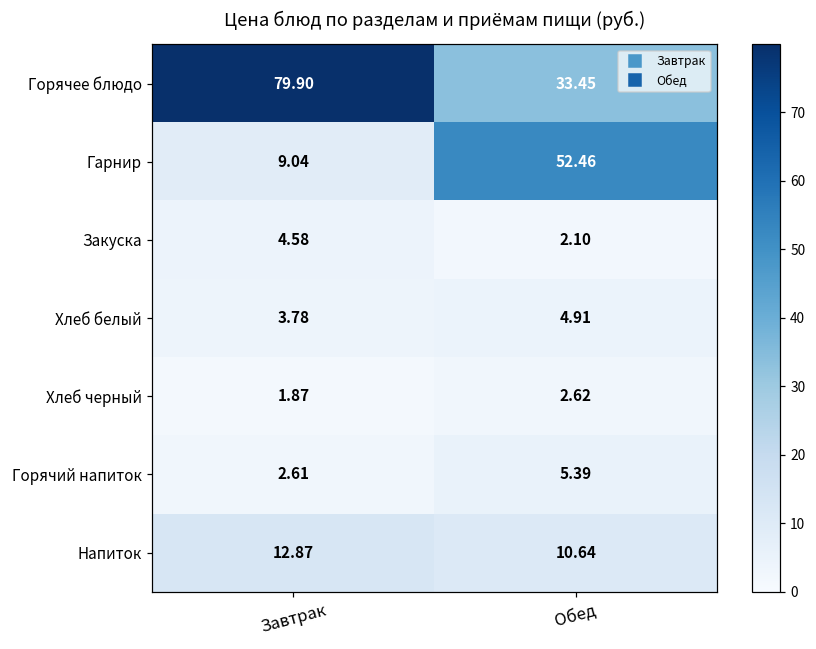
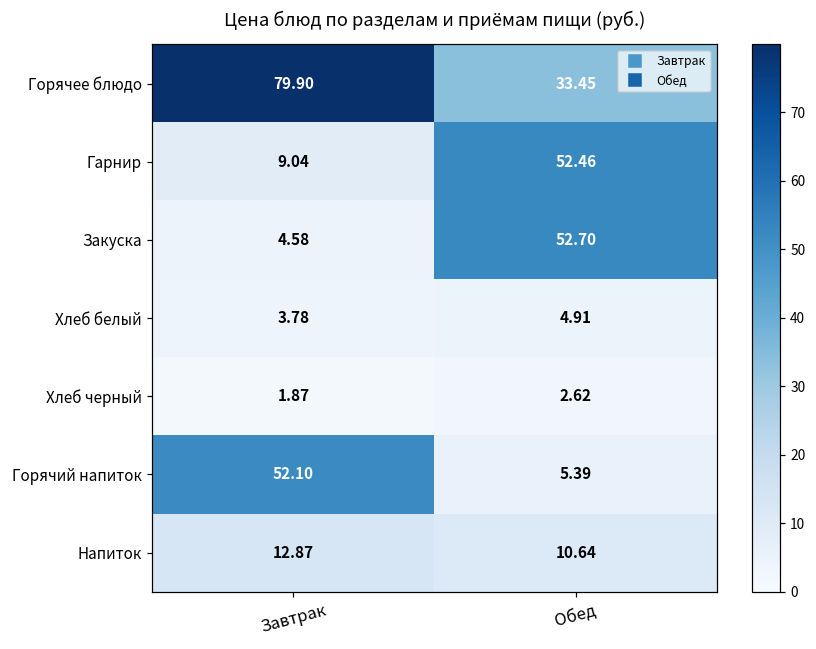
Закуска, Обед: 2.10 -> 52.70
Горячий напиток, Завтрак: 2.61 -> 52.10
